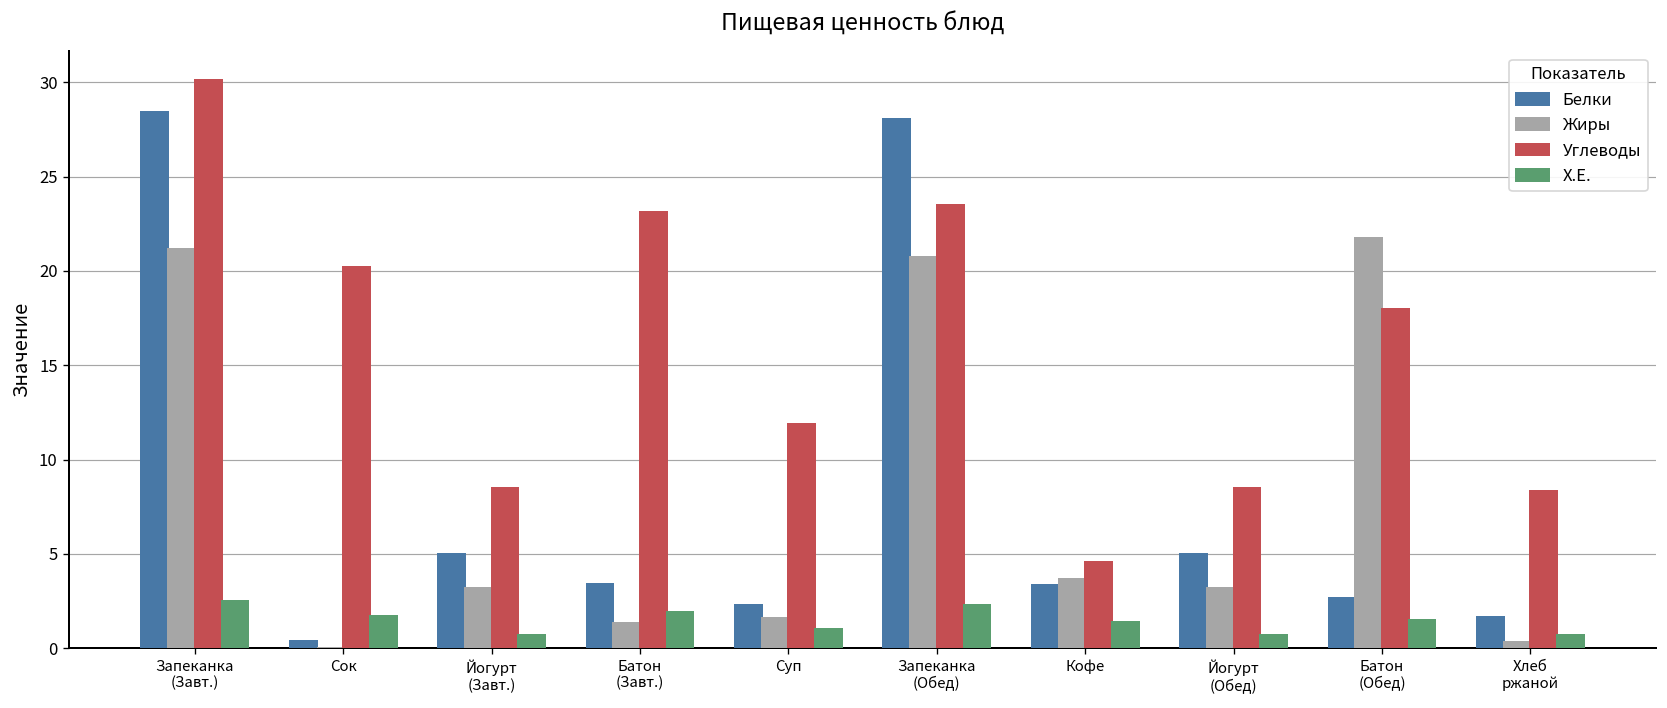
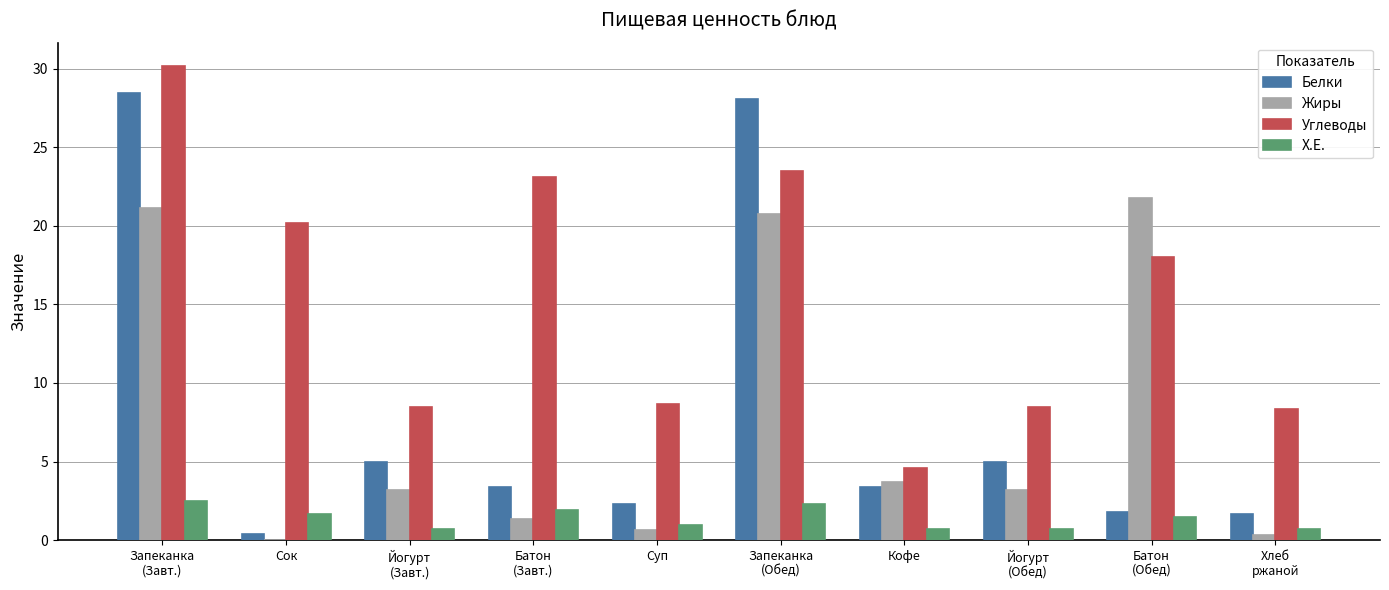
Жиры, Суп: 1.6 -> 0.6
Углеводы, Суп: 11.9 -> 8.7
Х.Е., Кофе: 1.4 -> 0.7
Белки, Батон (Обед): 2.6 -> 1.8
